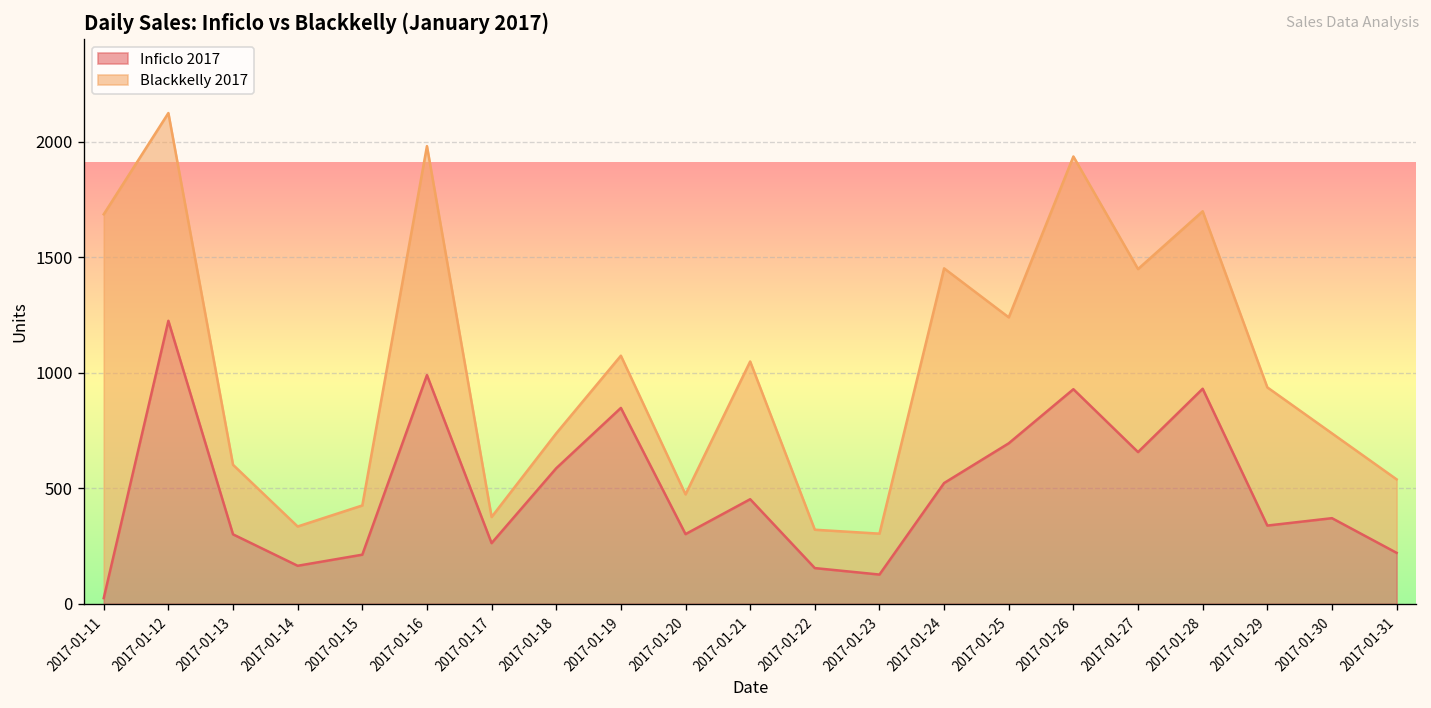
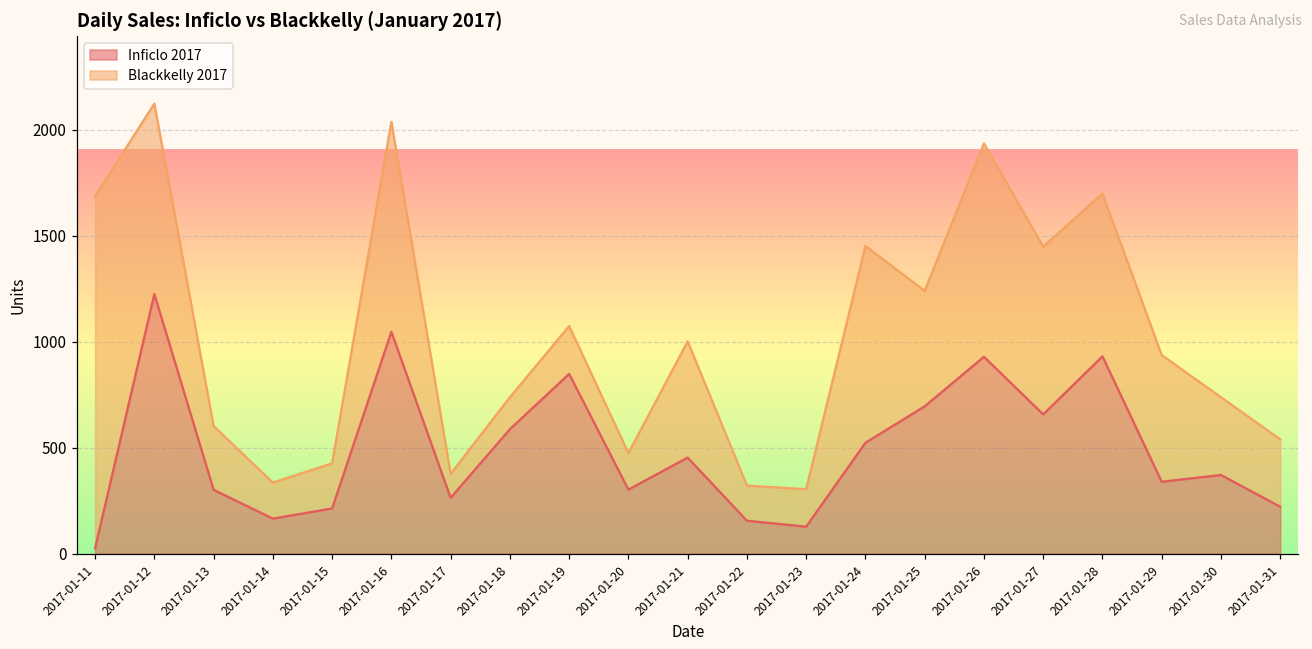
Inficlo 2017, 2017-01-16: 990 -> 1050
Blackkelly 2017, 2017-01-21: 600 -> 550
